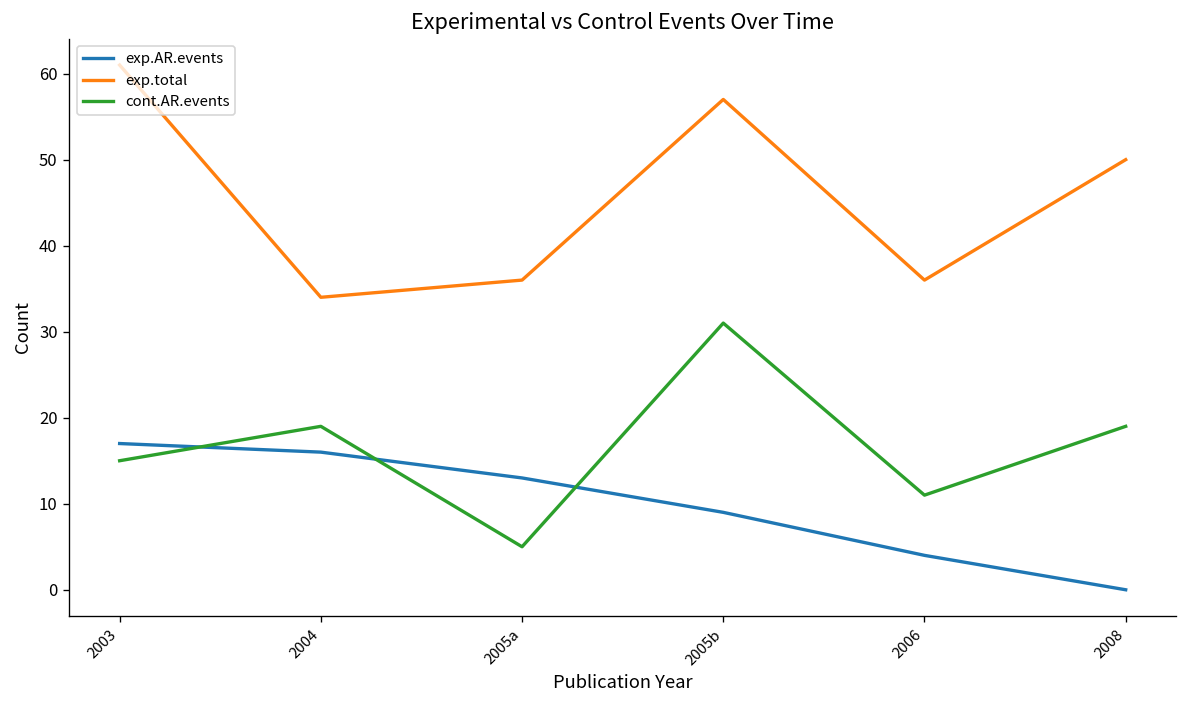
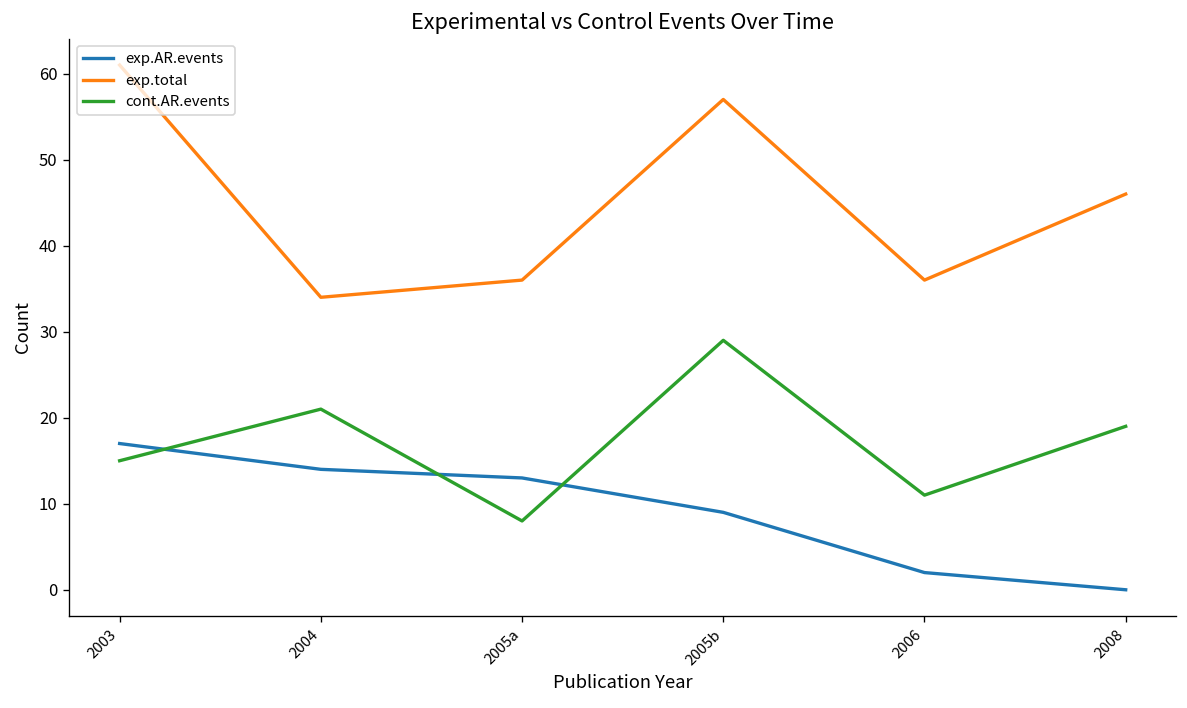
exp.AR.events, 2004: 16 -> 14
cont.AR.events, 2004: 19 -> 21
cont.AR.events, 2005a: 5 -> 8
cont.AR.events, 2005b: 31 -> 29
exp.AR.events, 2006: 4 -> 2
exp.total, 2008: 50 -> 46
